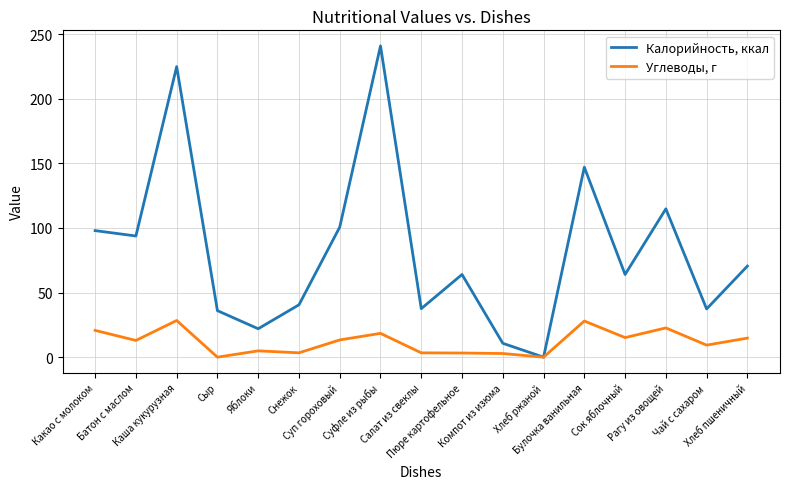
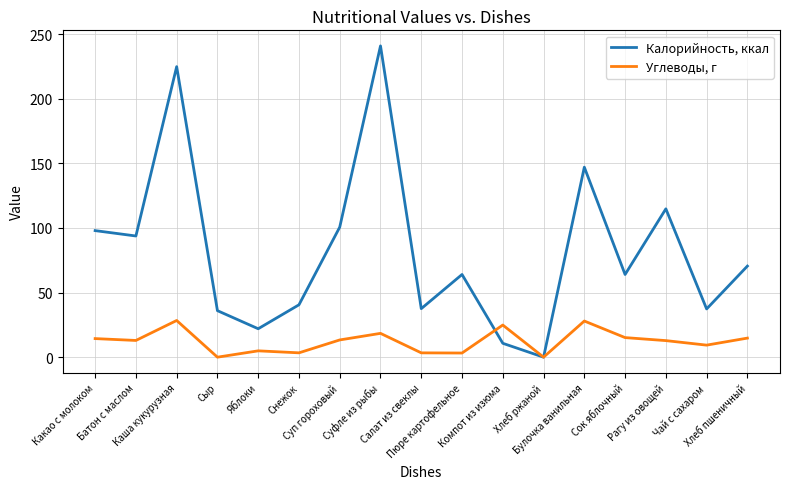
Углеводы, г, Какао с молоком: 21 -> 14
Углеводы, г, Компот из изюма: 3 -> 25
Углеводы, г, Рагу из овощей: 23 -> 13
